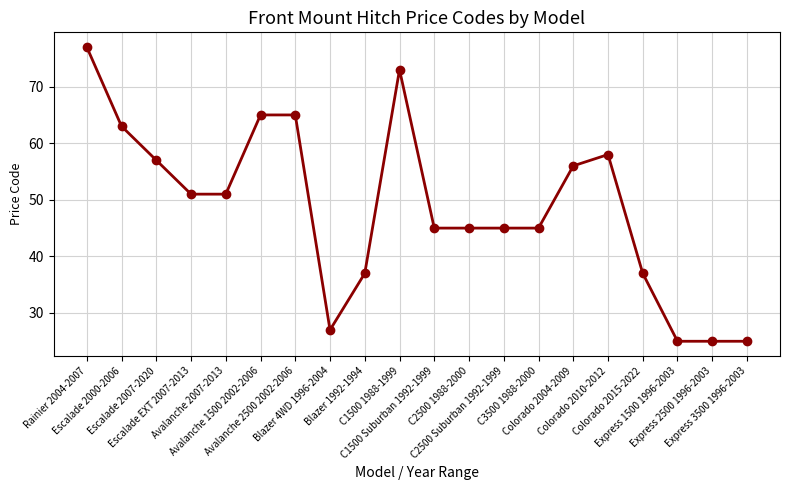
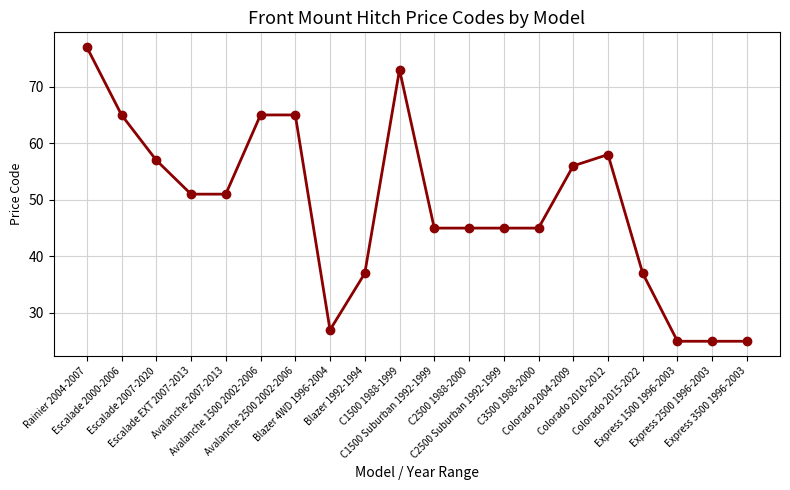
Escalade 2000-2006: 63 -> 65
